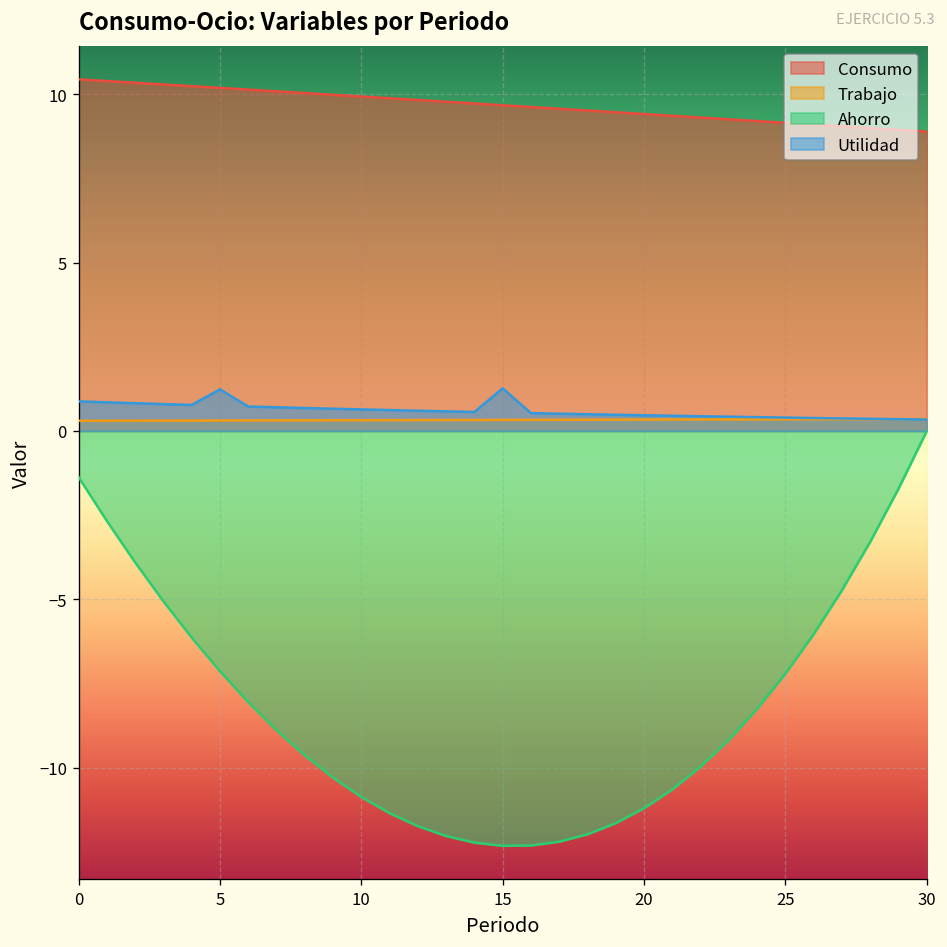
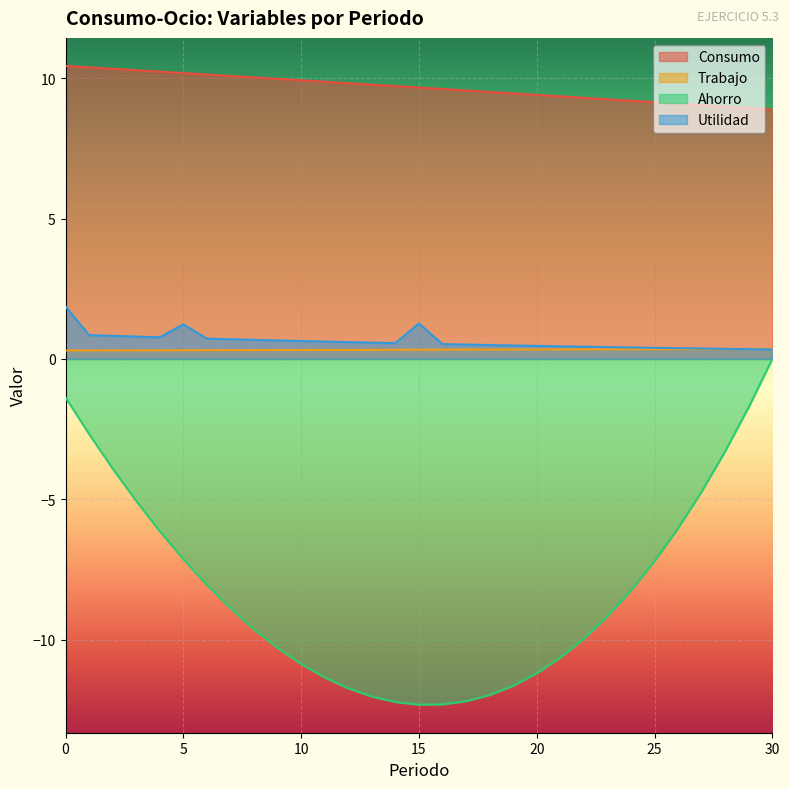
Utilidad, 0: 0.9 -> 1.9
